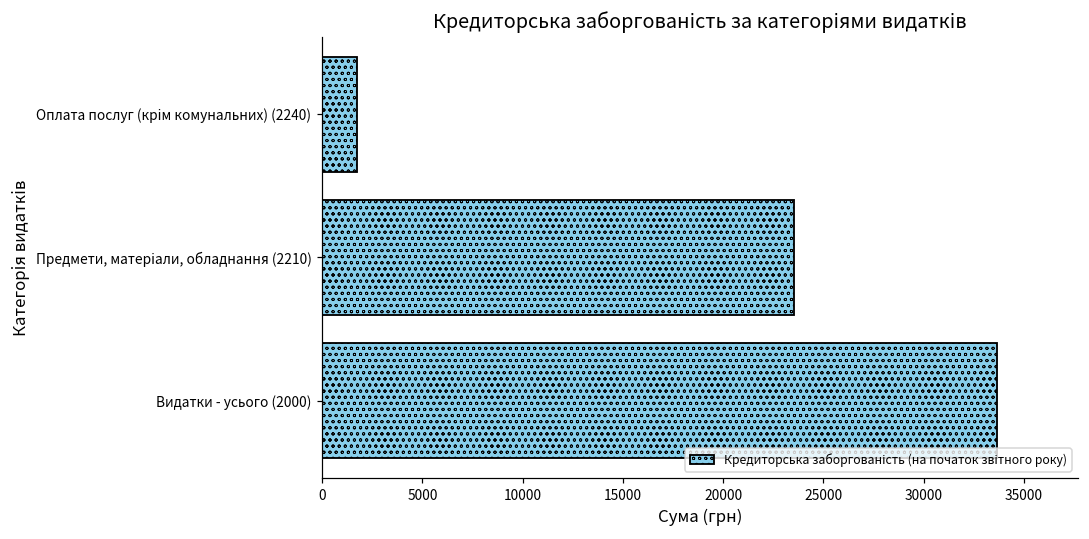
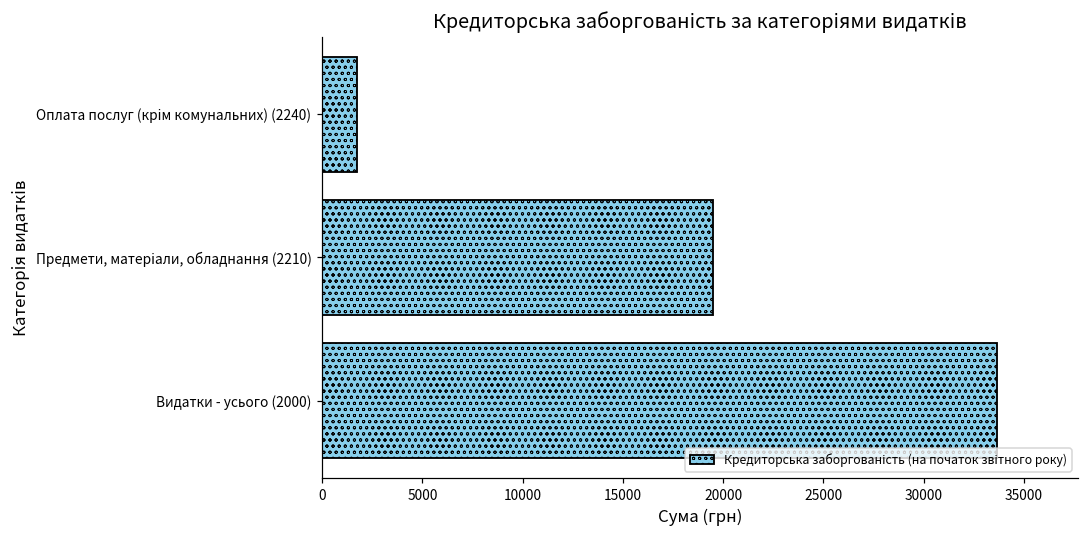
Предмети, матеріали, обладнання (2210): 23500 -> 19500
